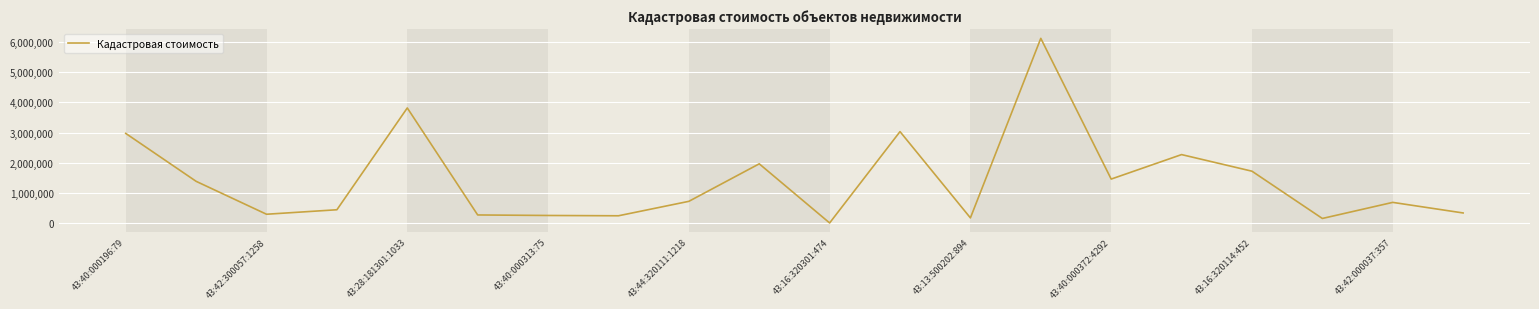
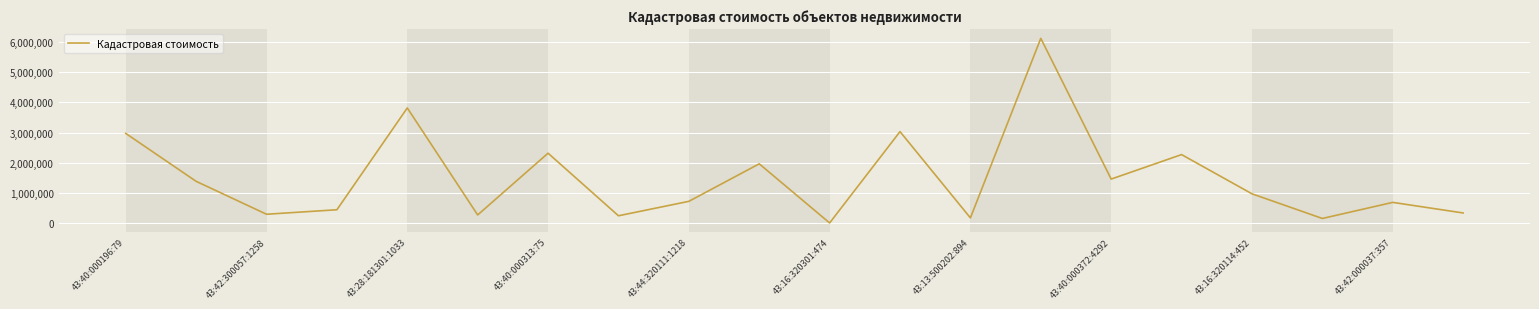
43:40:000313:75: 300,000 -> 2,300,000
43:16:320114:452: 1,700,000 -> 1,000,000
